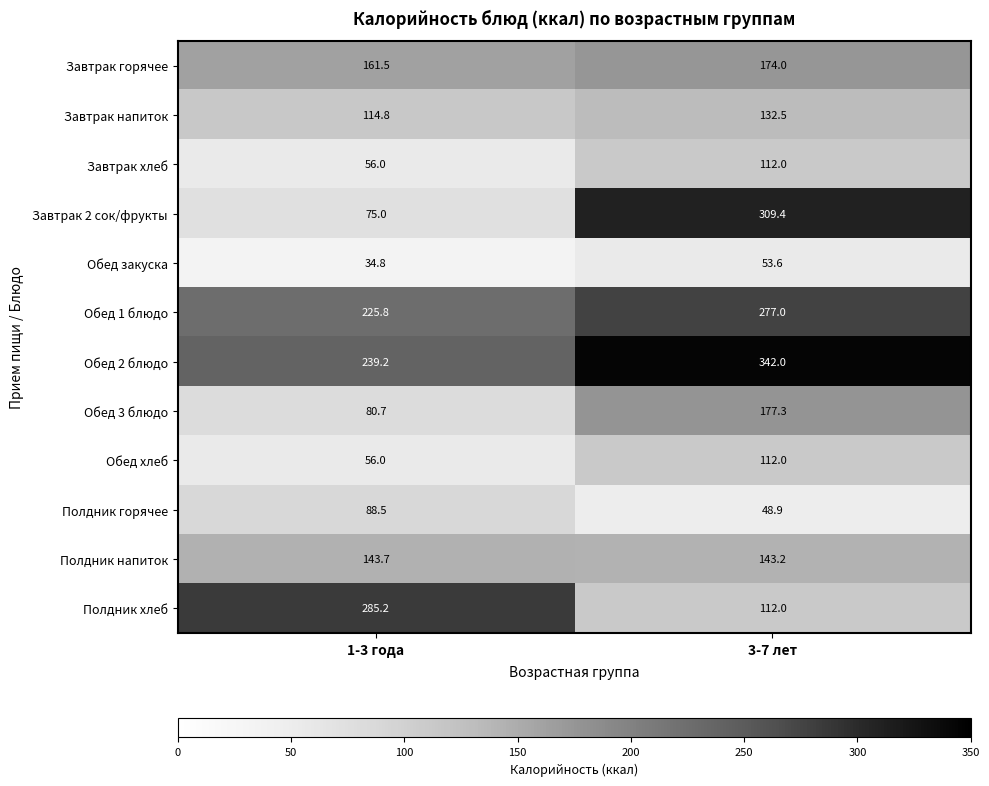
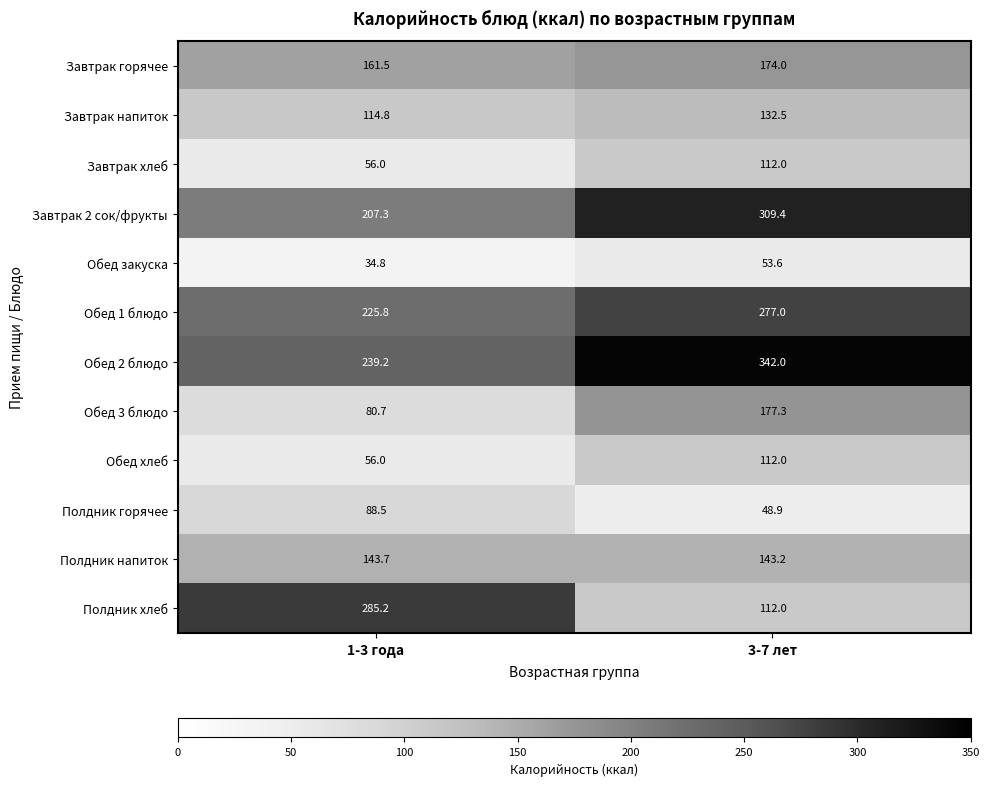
Завтрак 2 сок/фрукты, 1-3 года: 75.0 -> 207.3
